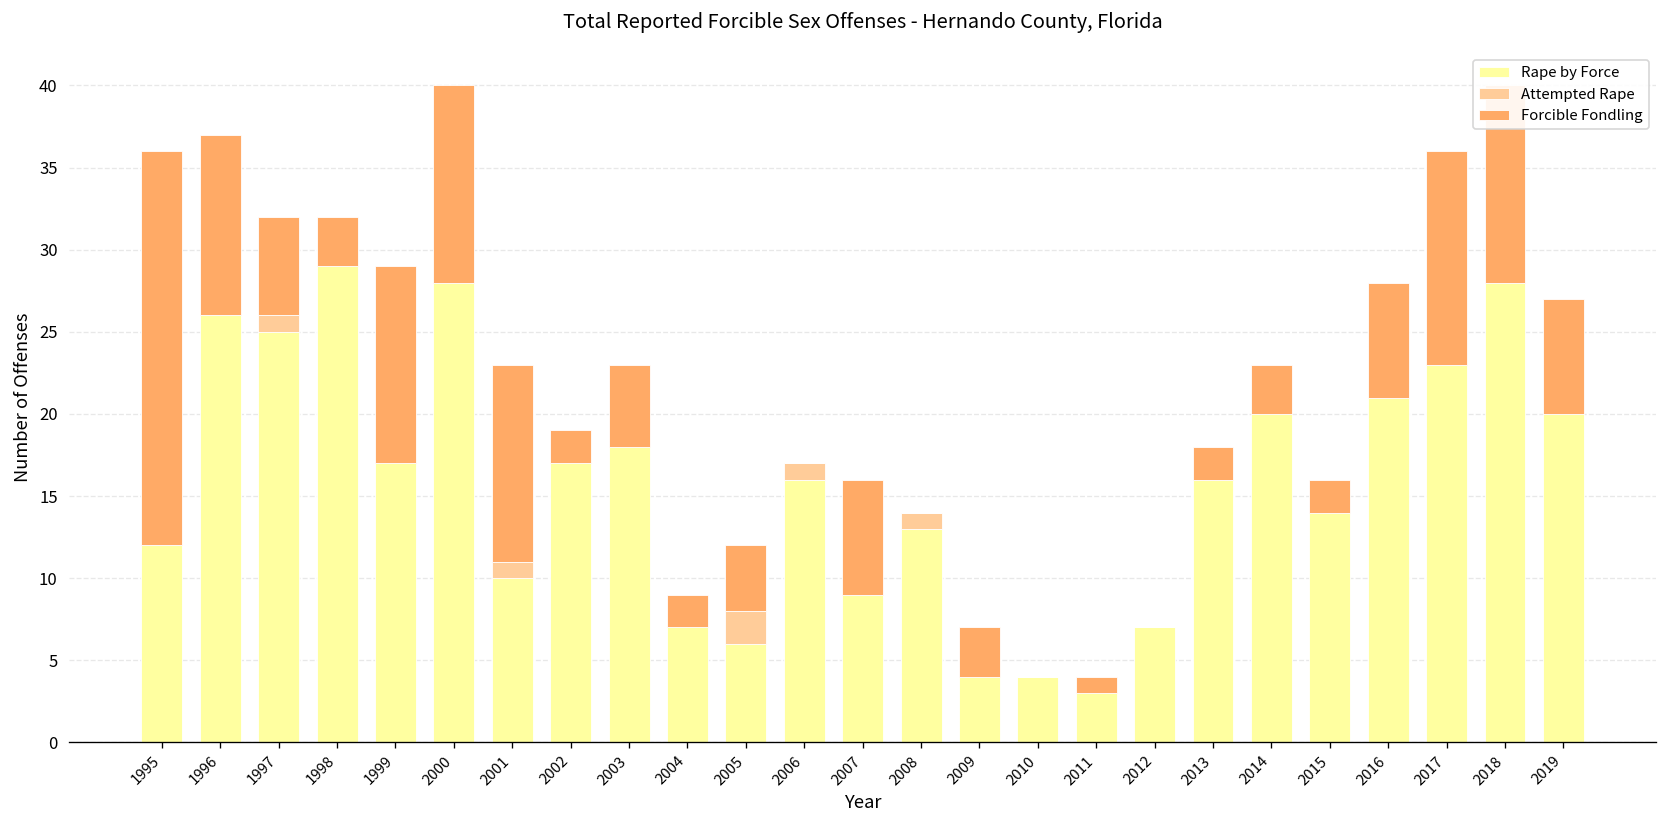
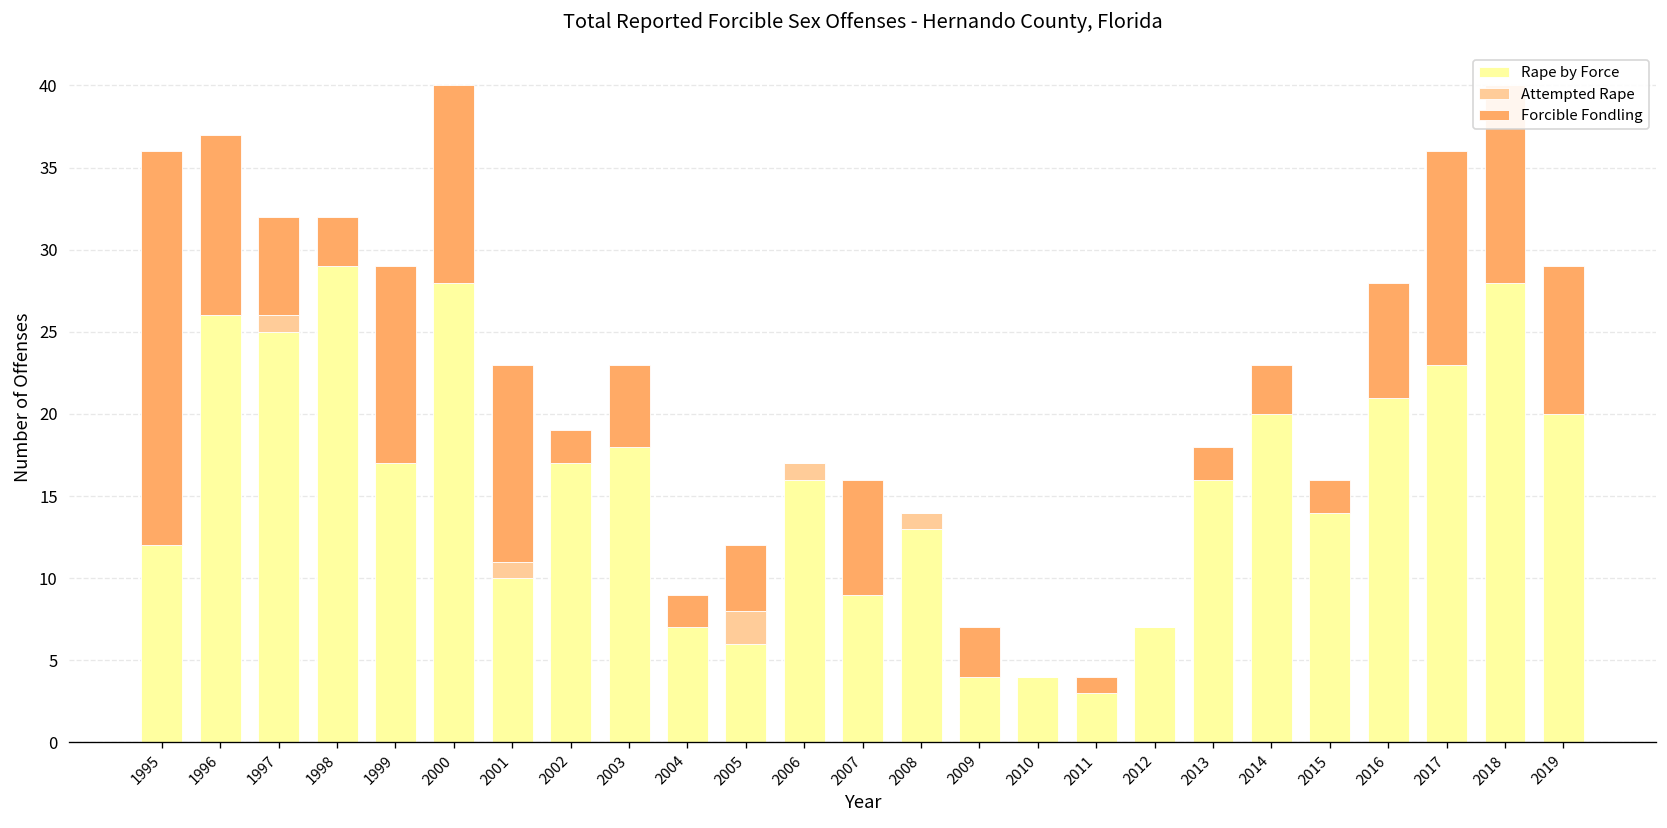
Forcible Fondling, 2019: 7 -> 9
